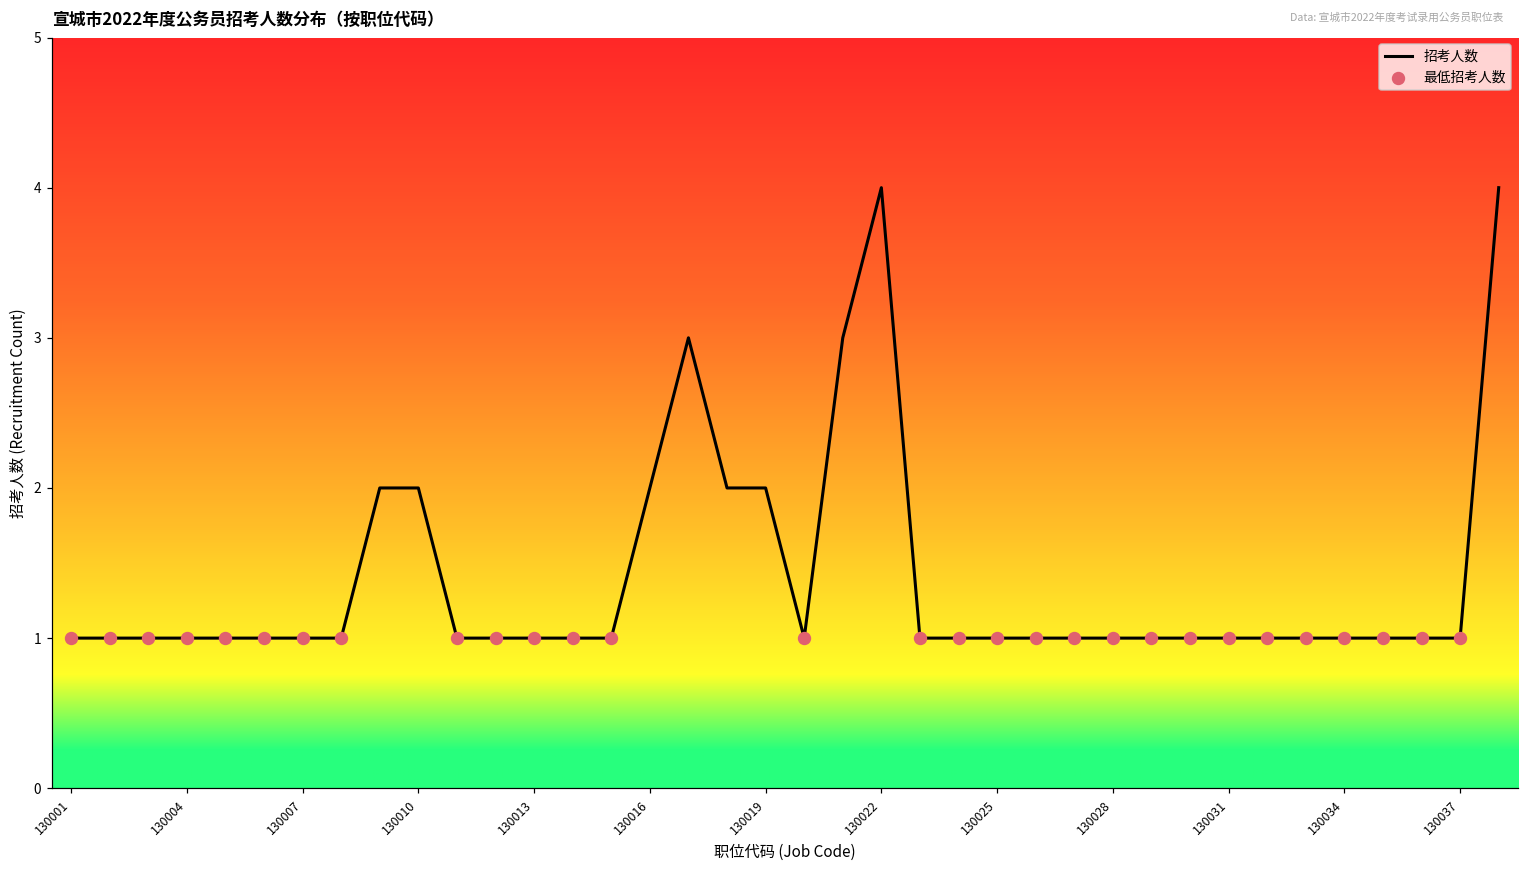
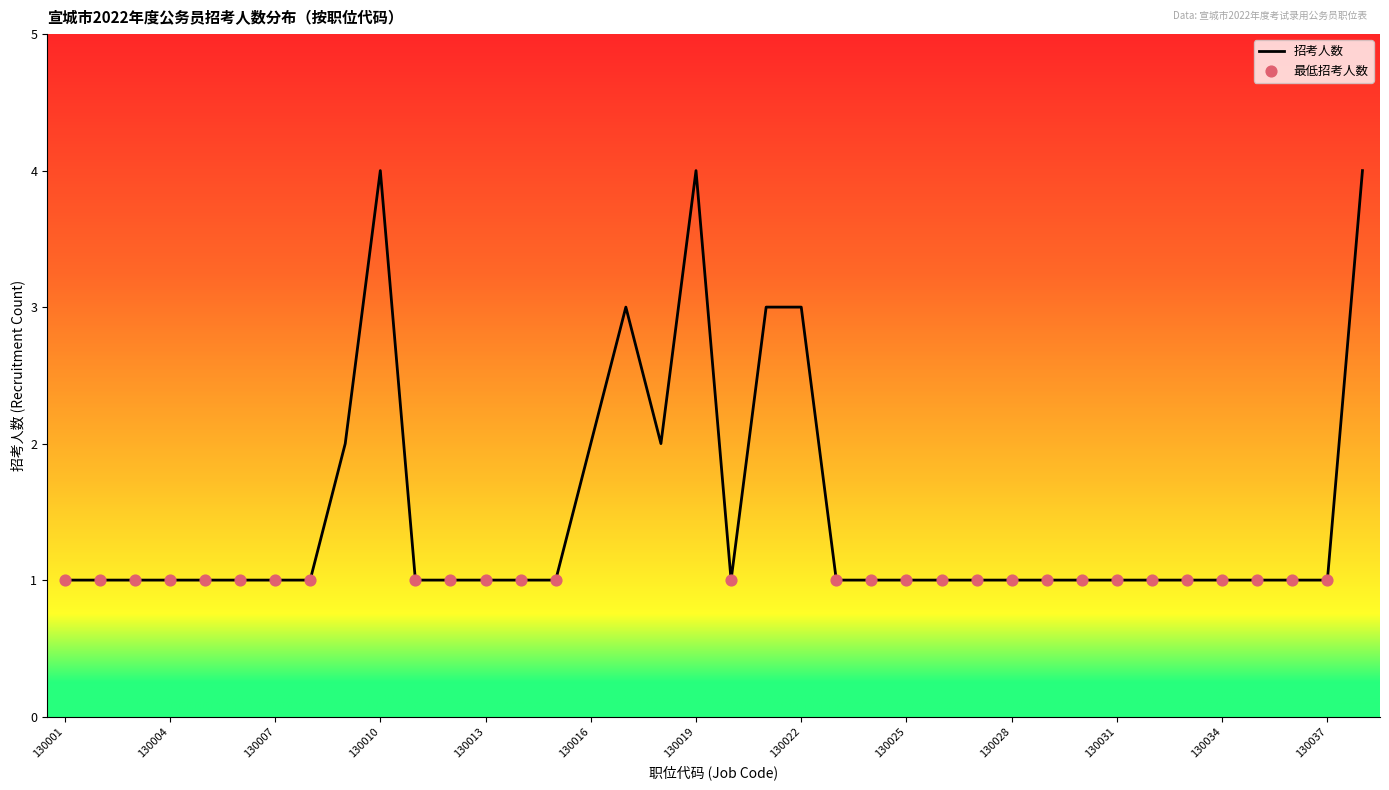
招考人数, 130010: 2 -> 4
招考人数, 130019: 2 -> 4
招考人数, 130022: 4 -> 3
